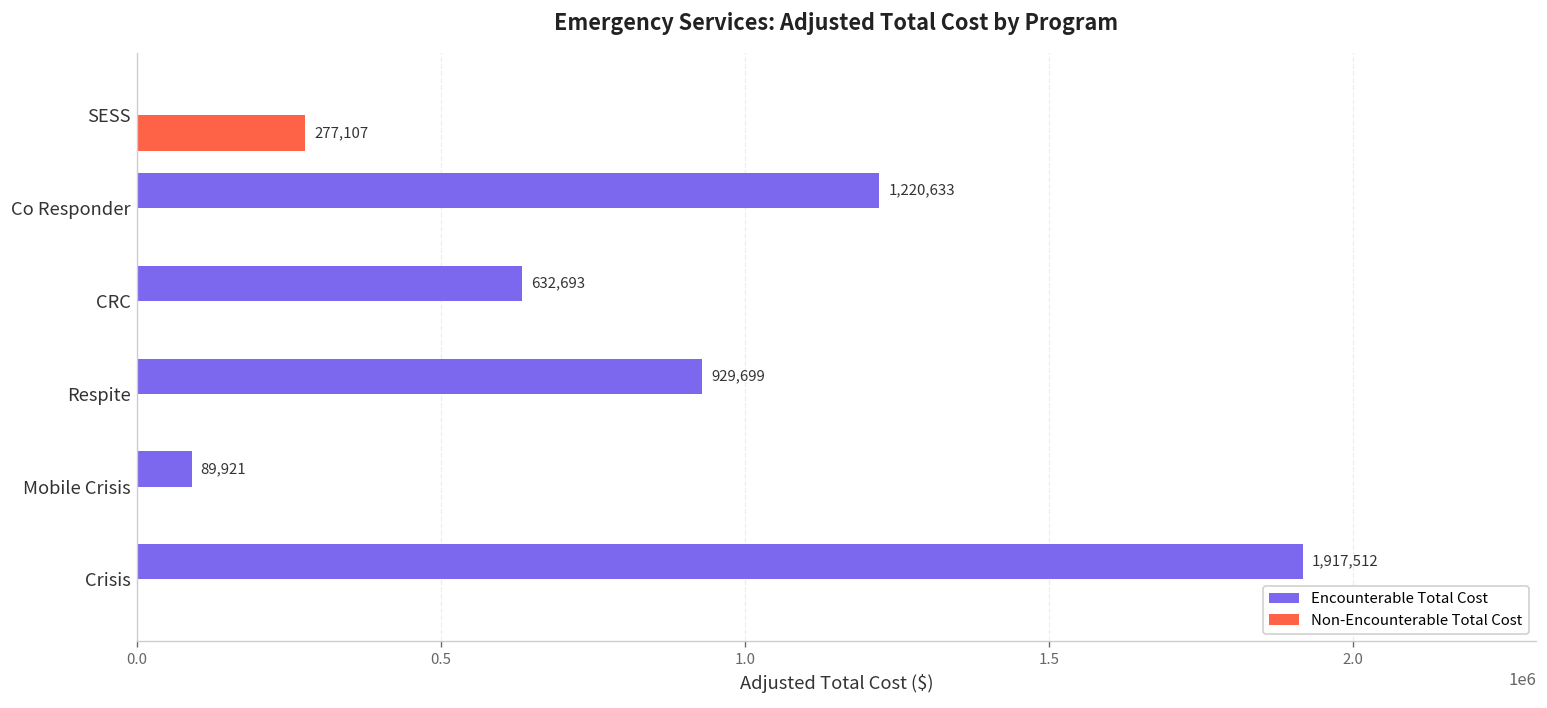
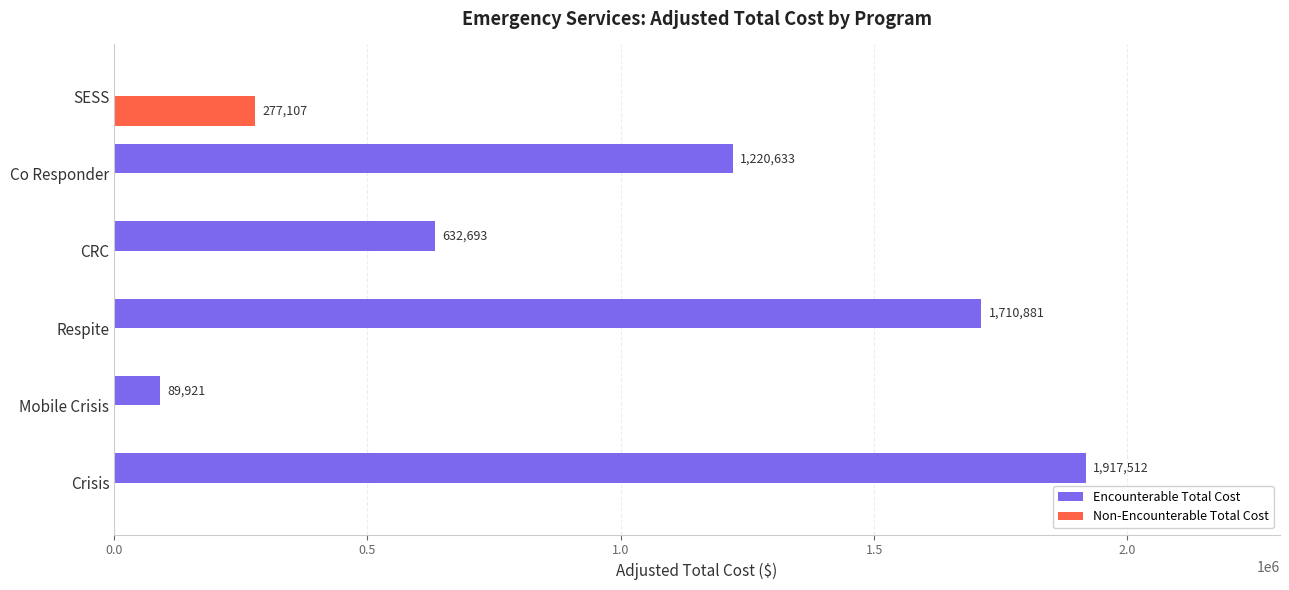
Encounterable Total Cost, Respite: 929,699 -> 1,710,881
